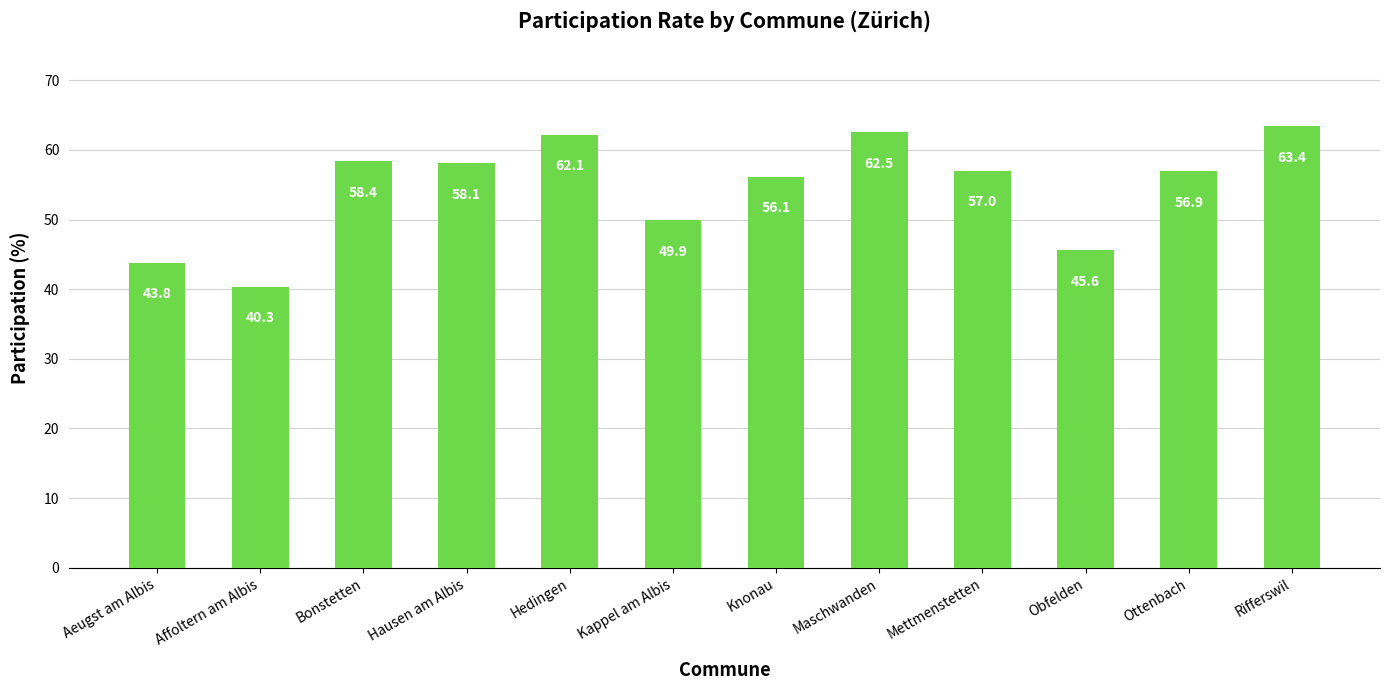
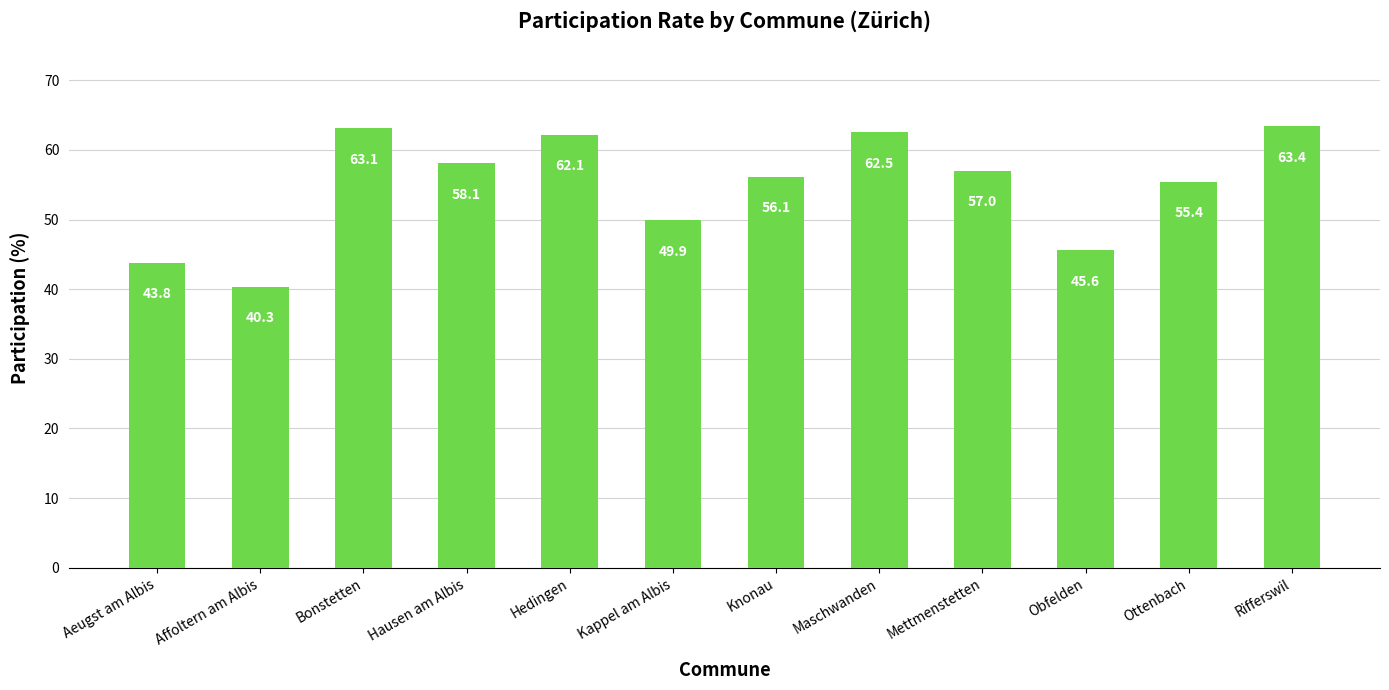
Bonstetten: 58.4 -> 63.1
Ottenbach: 56.9 -> 55.4
